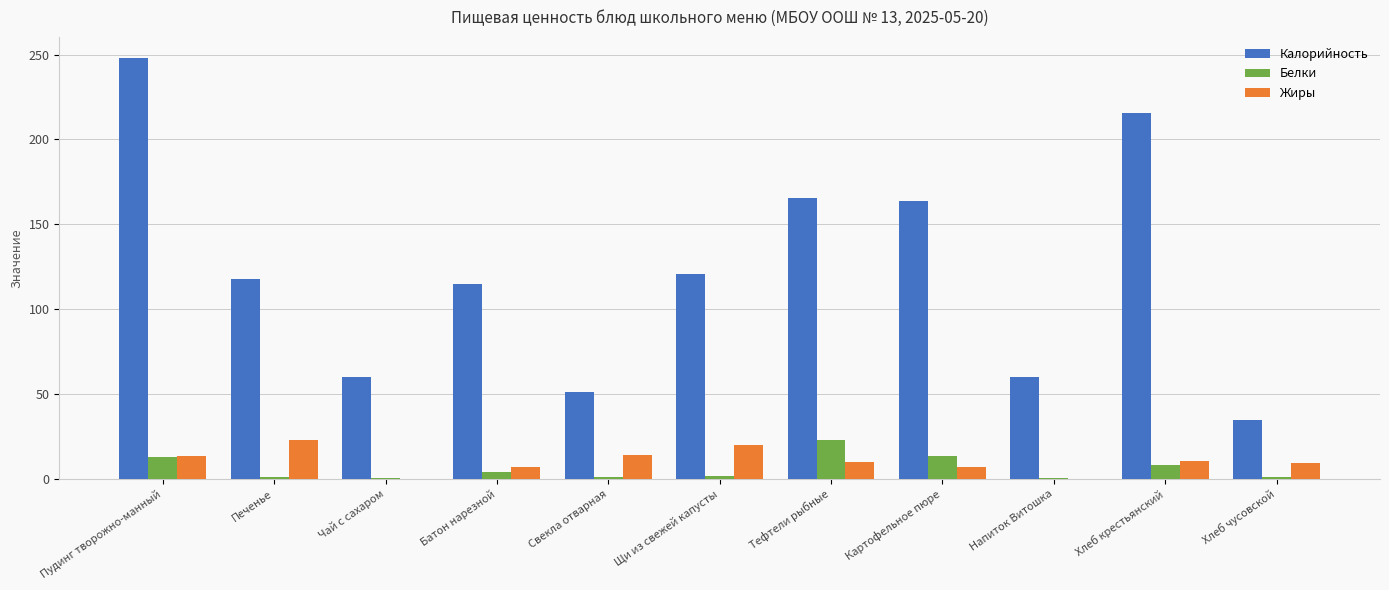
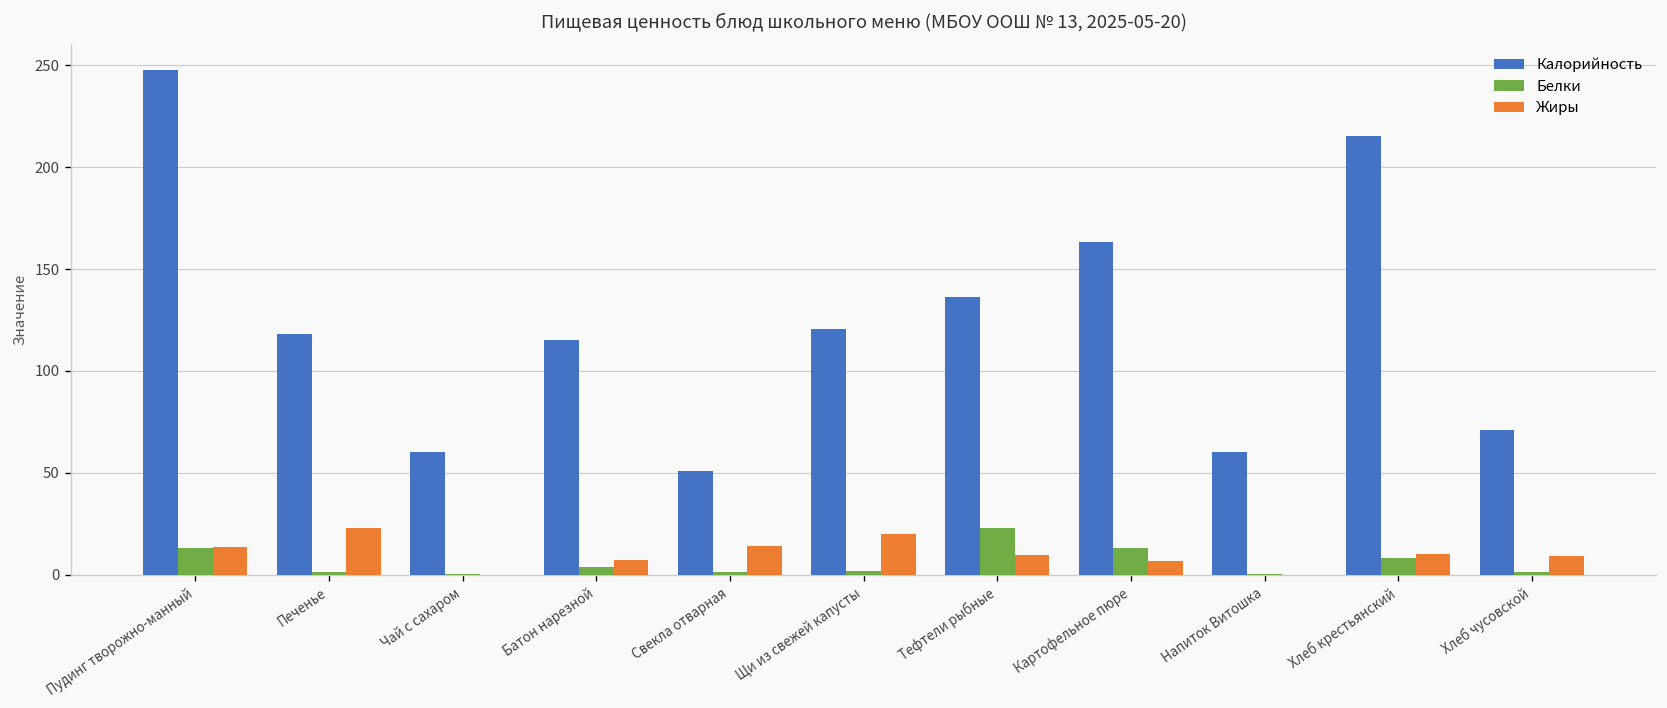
Калорийность, Тефтели рыбные: 166 -> 136
Калорийность, Хлеб чусовской: 35 -> 71
